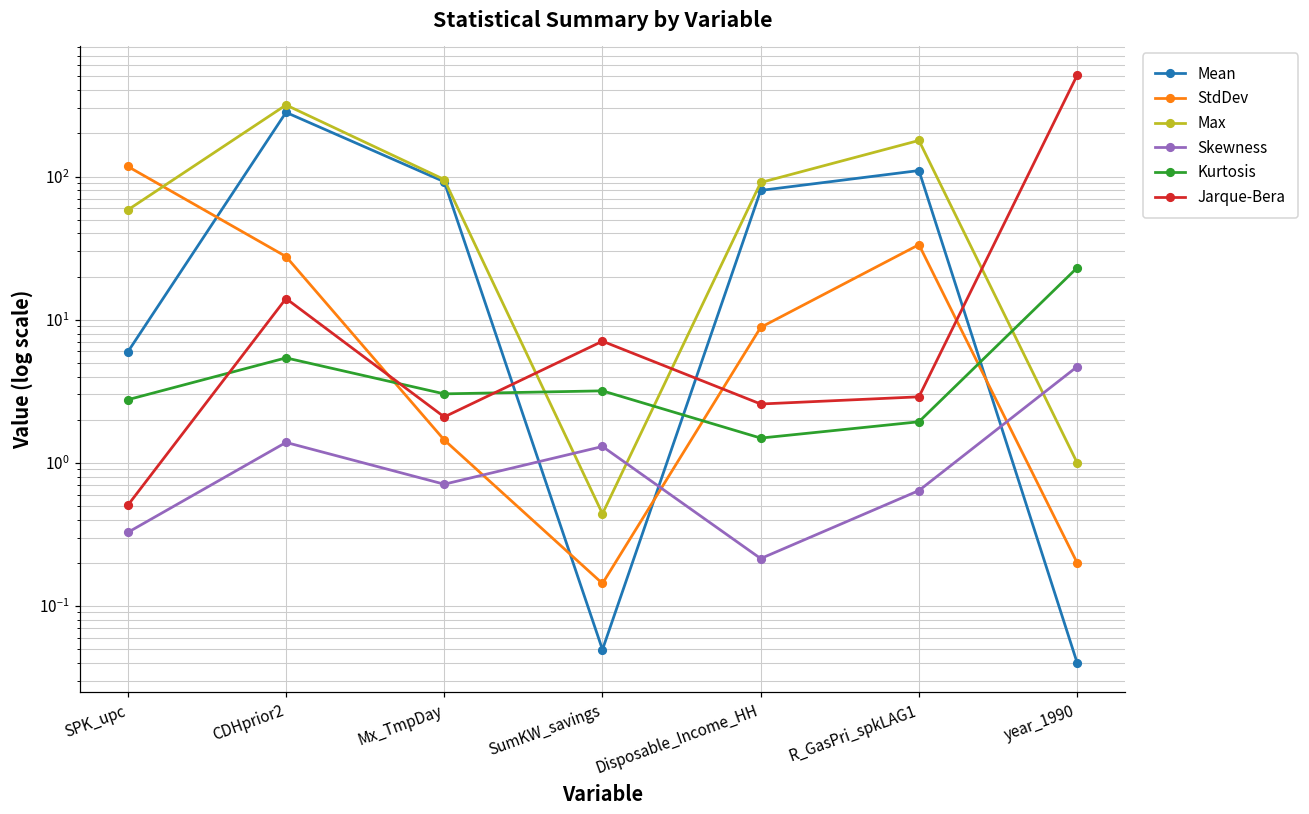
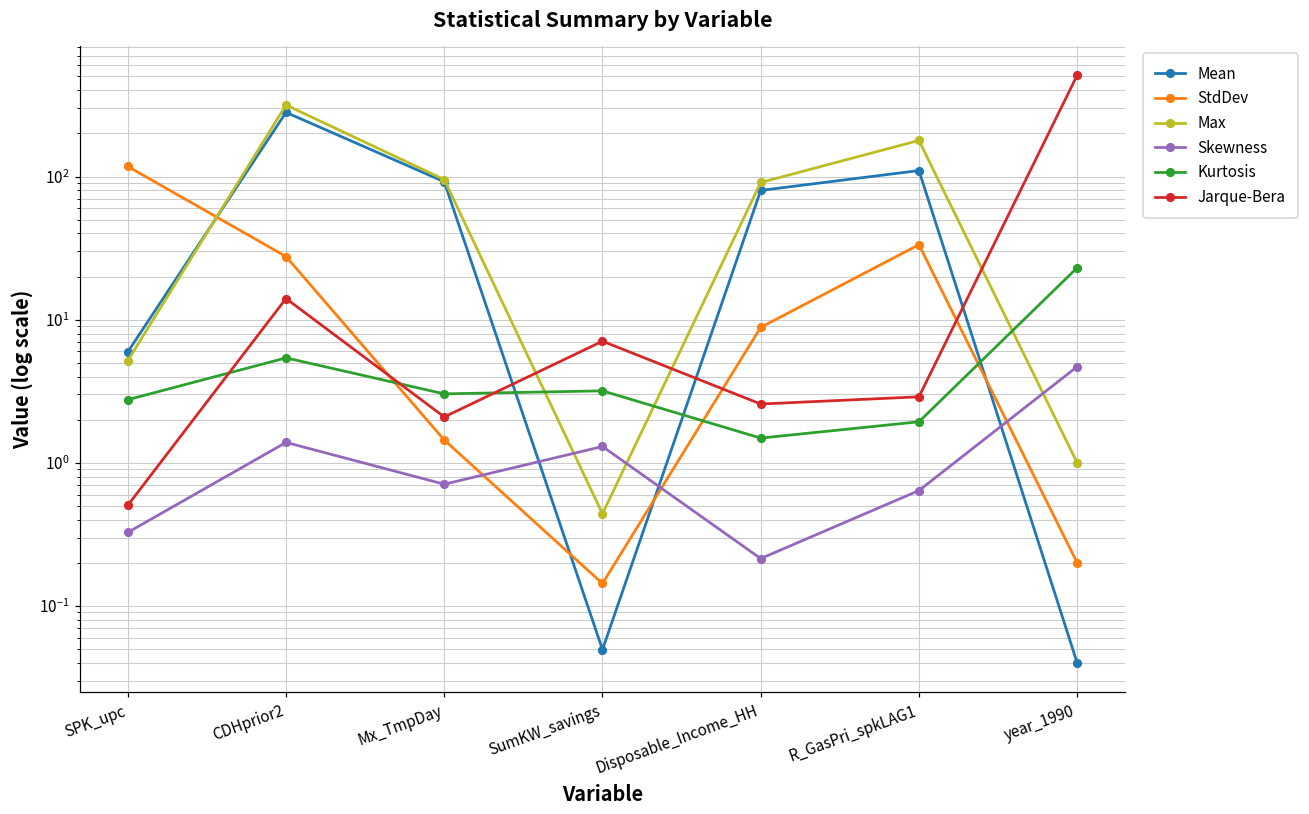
Max, SPK_upc: 60 -> 5.2
